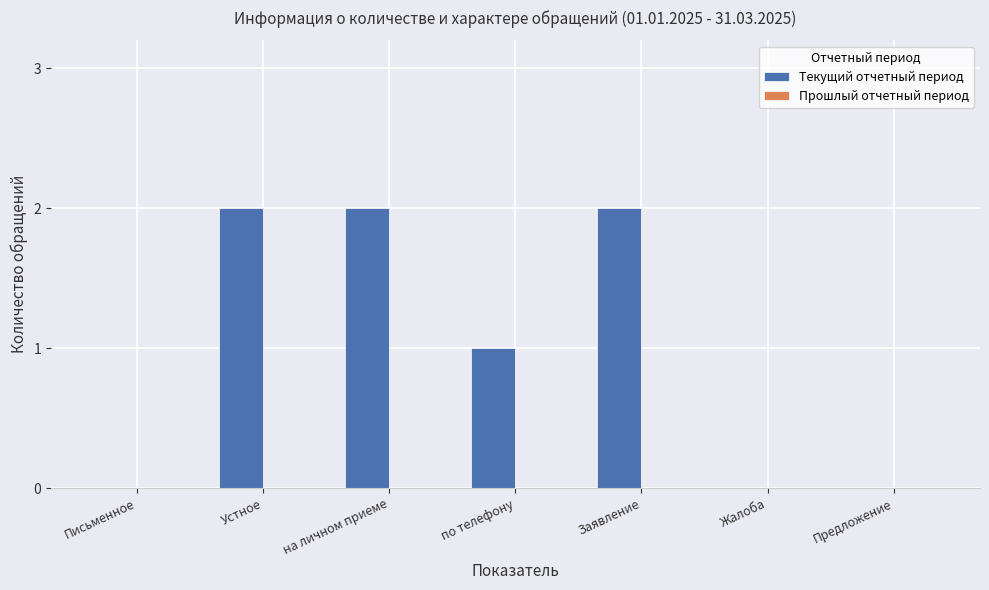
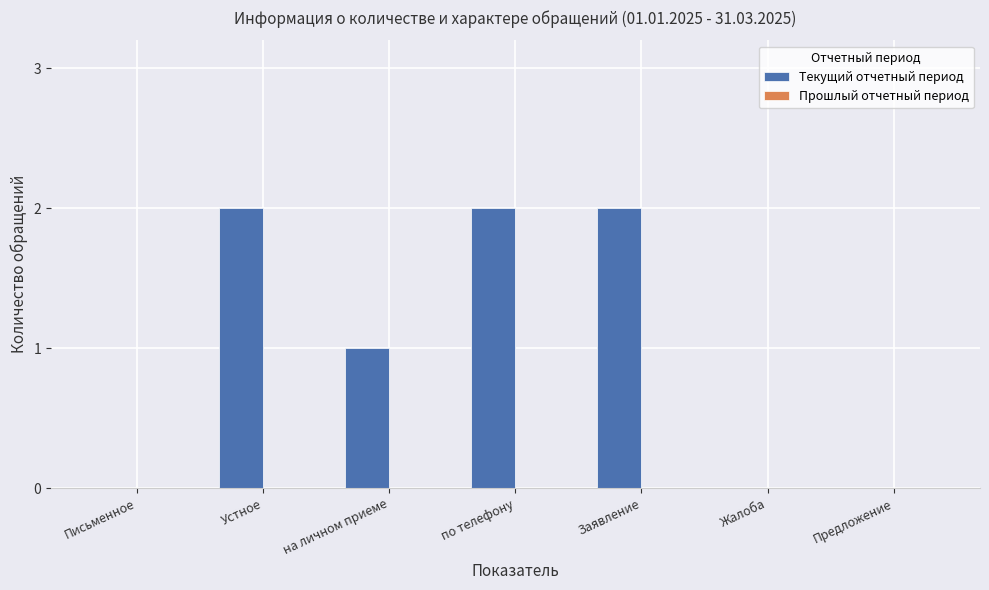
Текущий отчетный период, на личном приеме: 2 -> 1
Текущий отчетный период, по телефону: 1 -> 2
